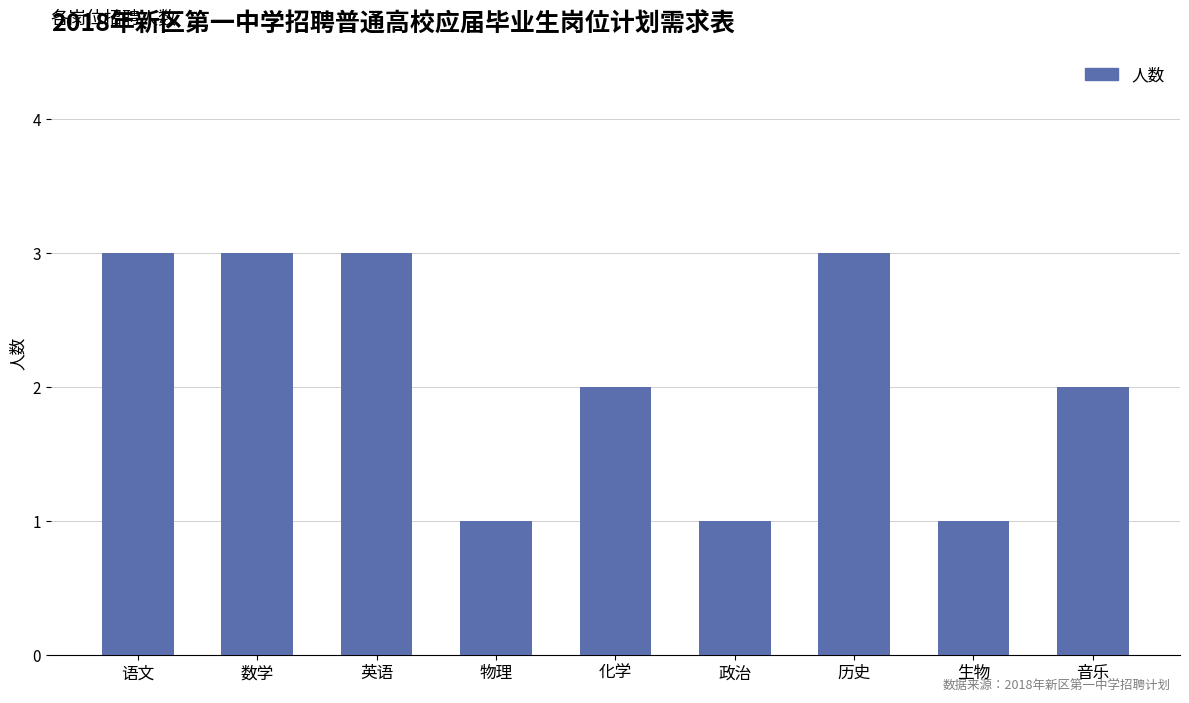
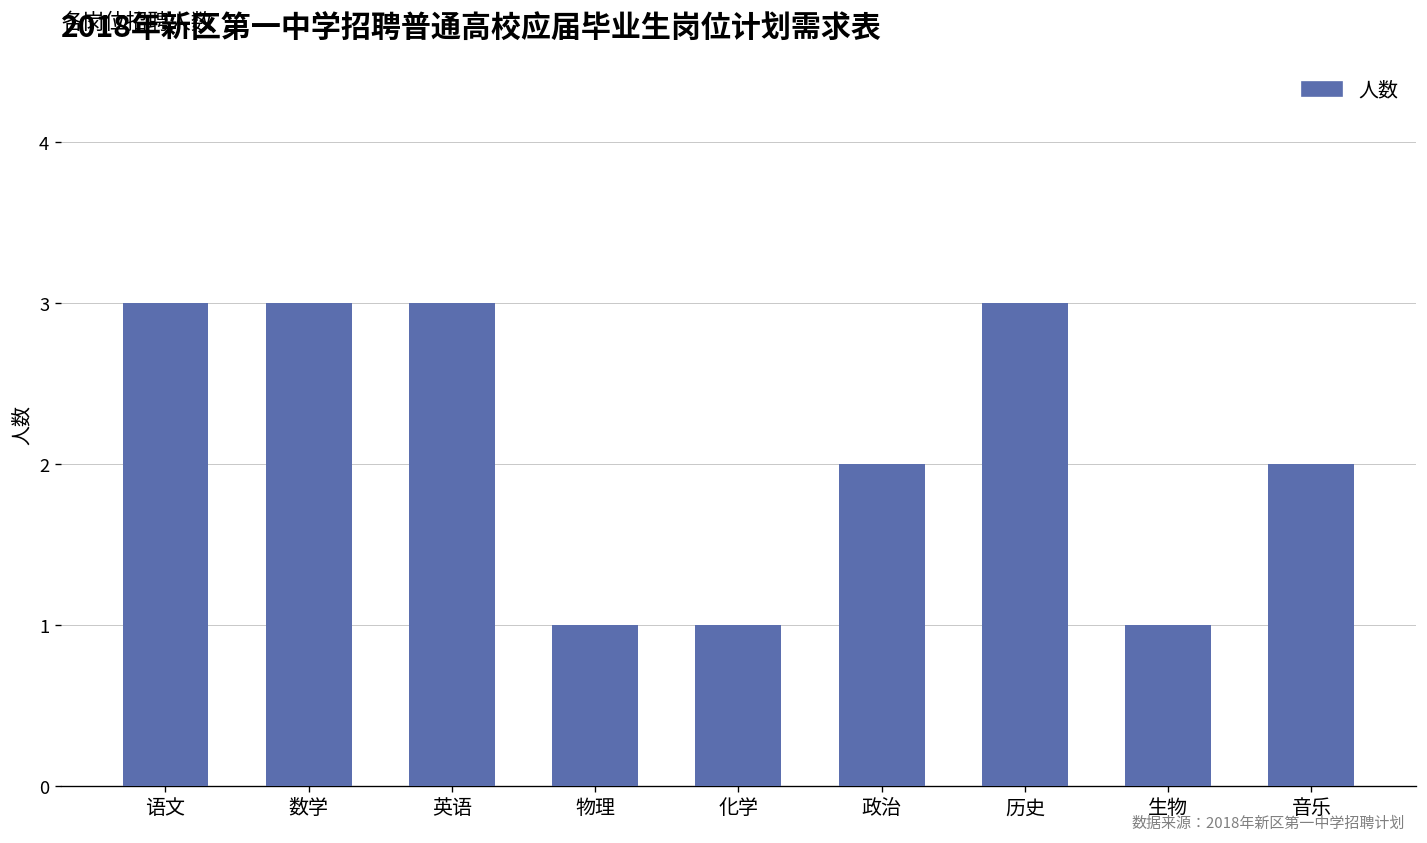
化学: 2 -> 1
政治: 1 -> 2
